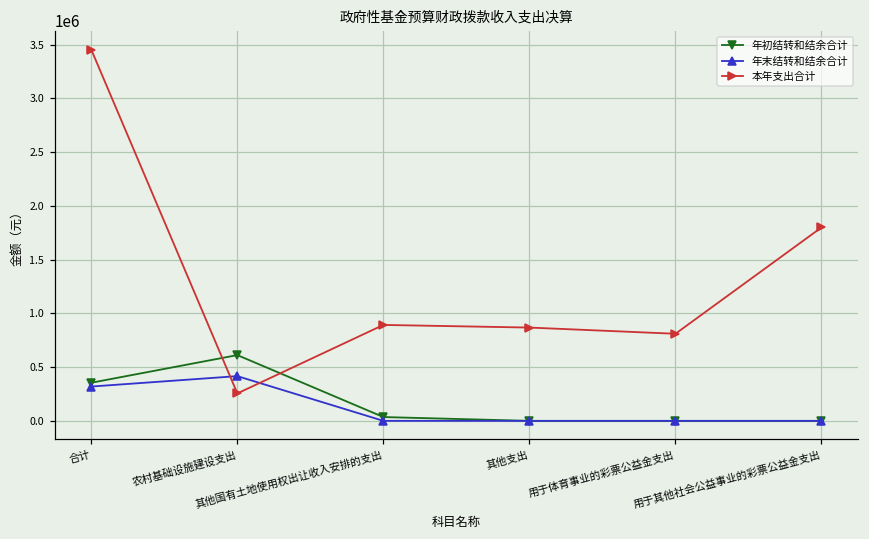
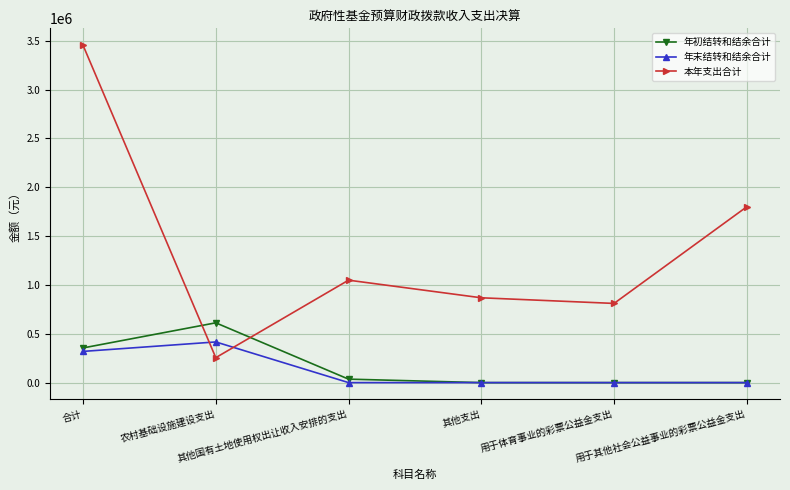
本年支出合计, 其他国有土地使用权出让收入安排的支出: 900000 -> 1000000
